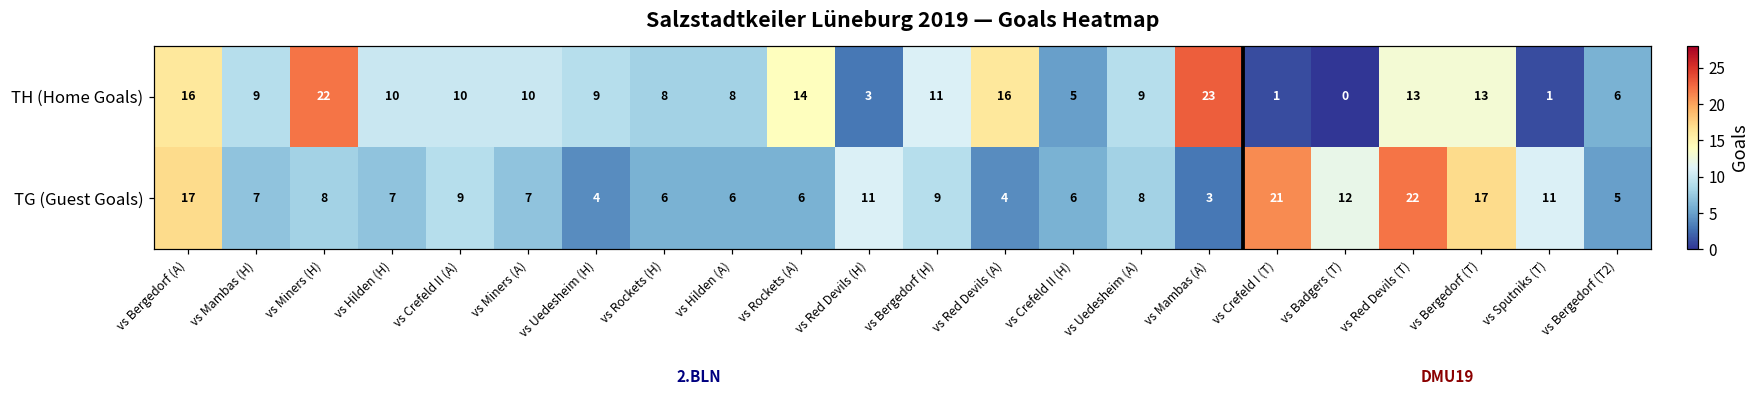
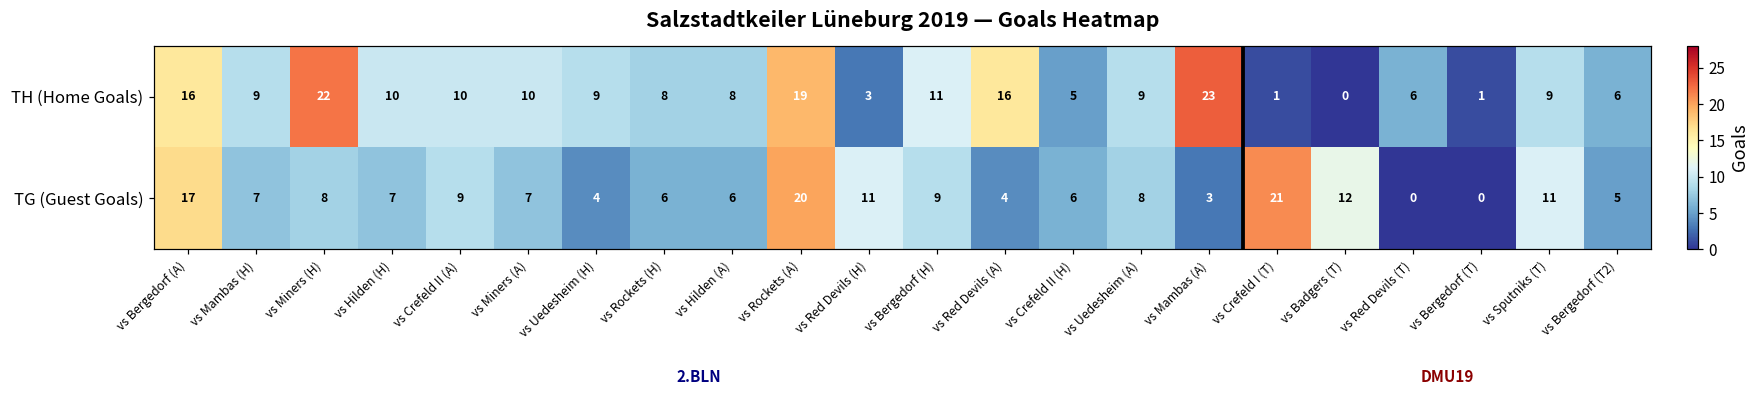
TH (Home Goals), vs Rockets (A): 14 -> 19
TH (Home Goals), vs Red Devils (T): 13 -> 6
TH (Home Goals), vs Bergedorf (T): 13 -> 1
TH (Home Goals), vs Sputniks (T): 1 -> 9
TG (Guest Goals), vs Rockets (A): 6 -> 20
TG (Guest Goals), vs Red Devils (T): 22 -> 0
TG (Guest Goals), vs Bergedorf (T): 17 -> 0
